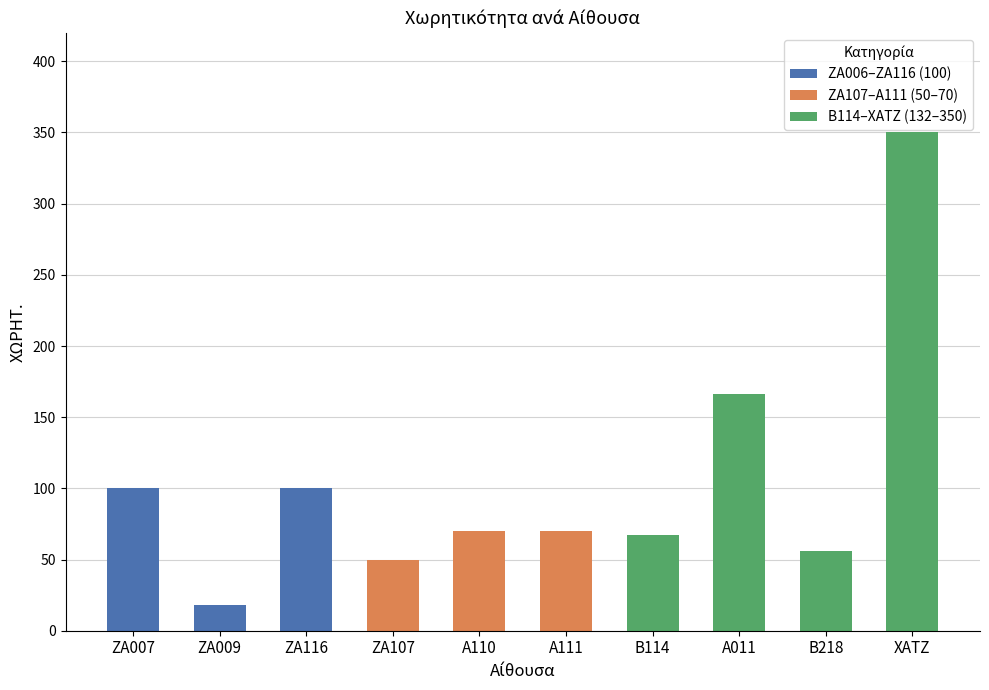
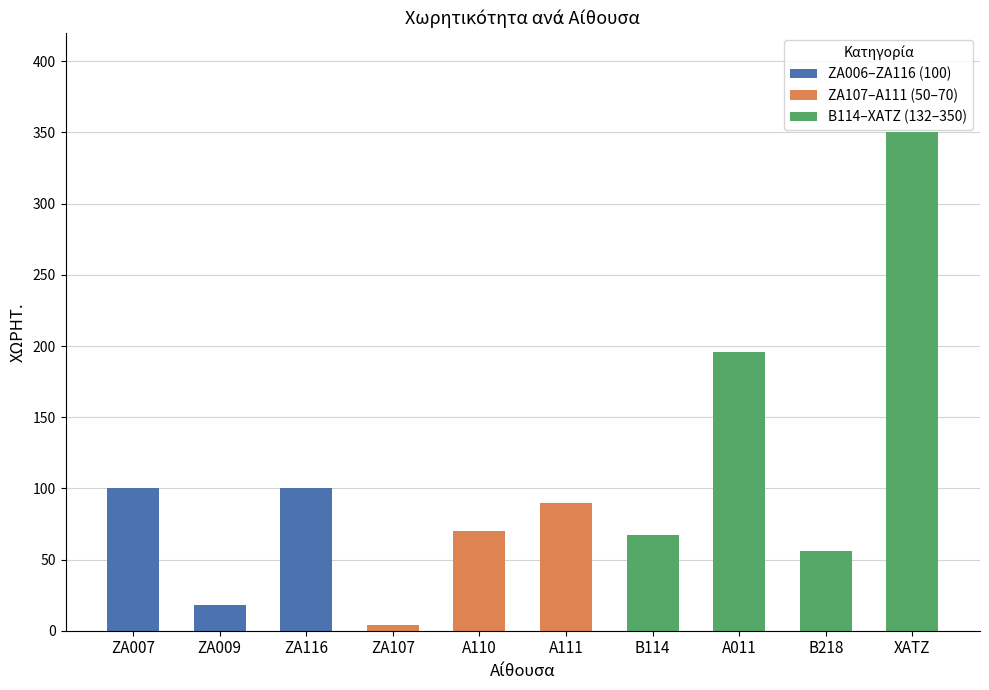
ΖΑ107: 50 -> 4
A111: 70 -> 90
Α011: 166 -> 196
